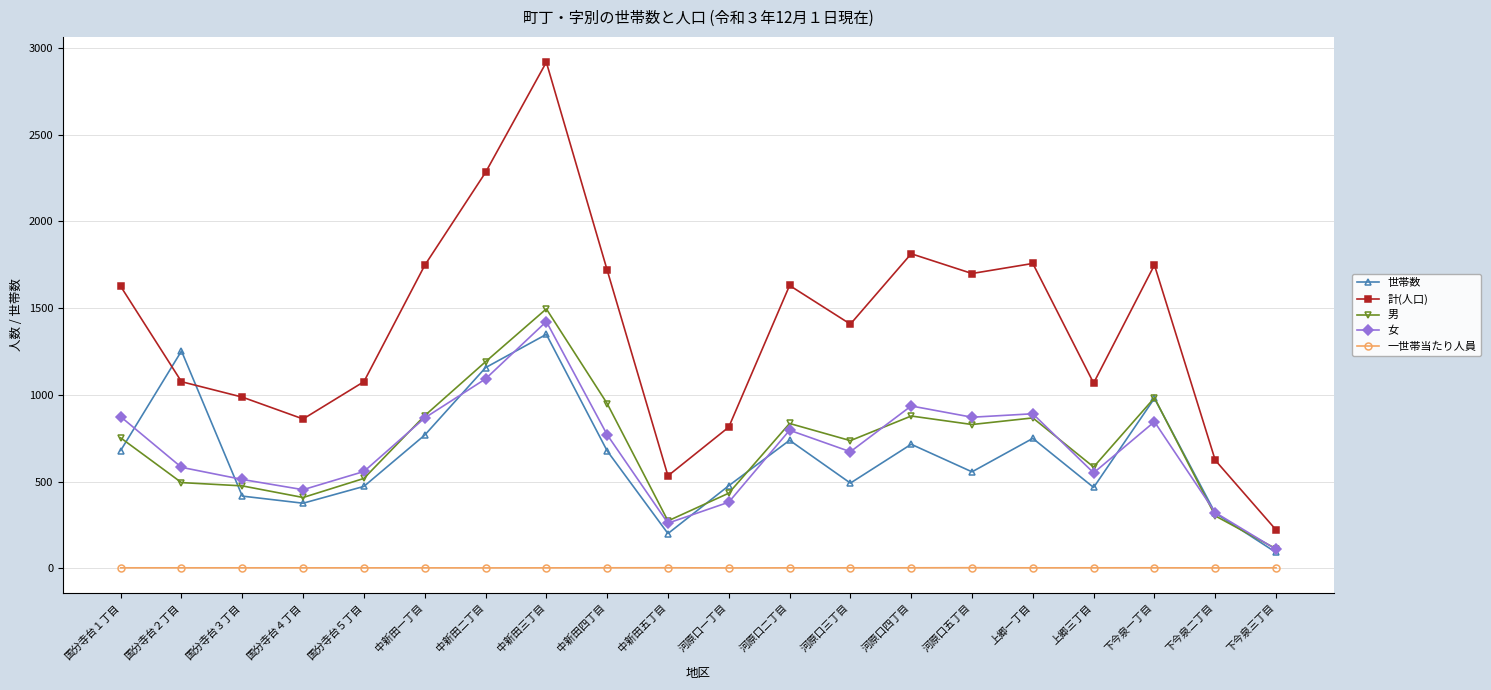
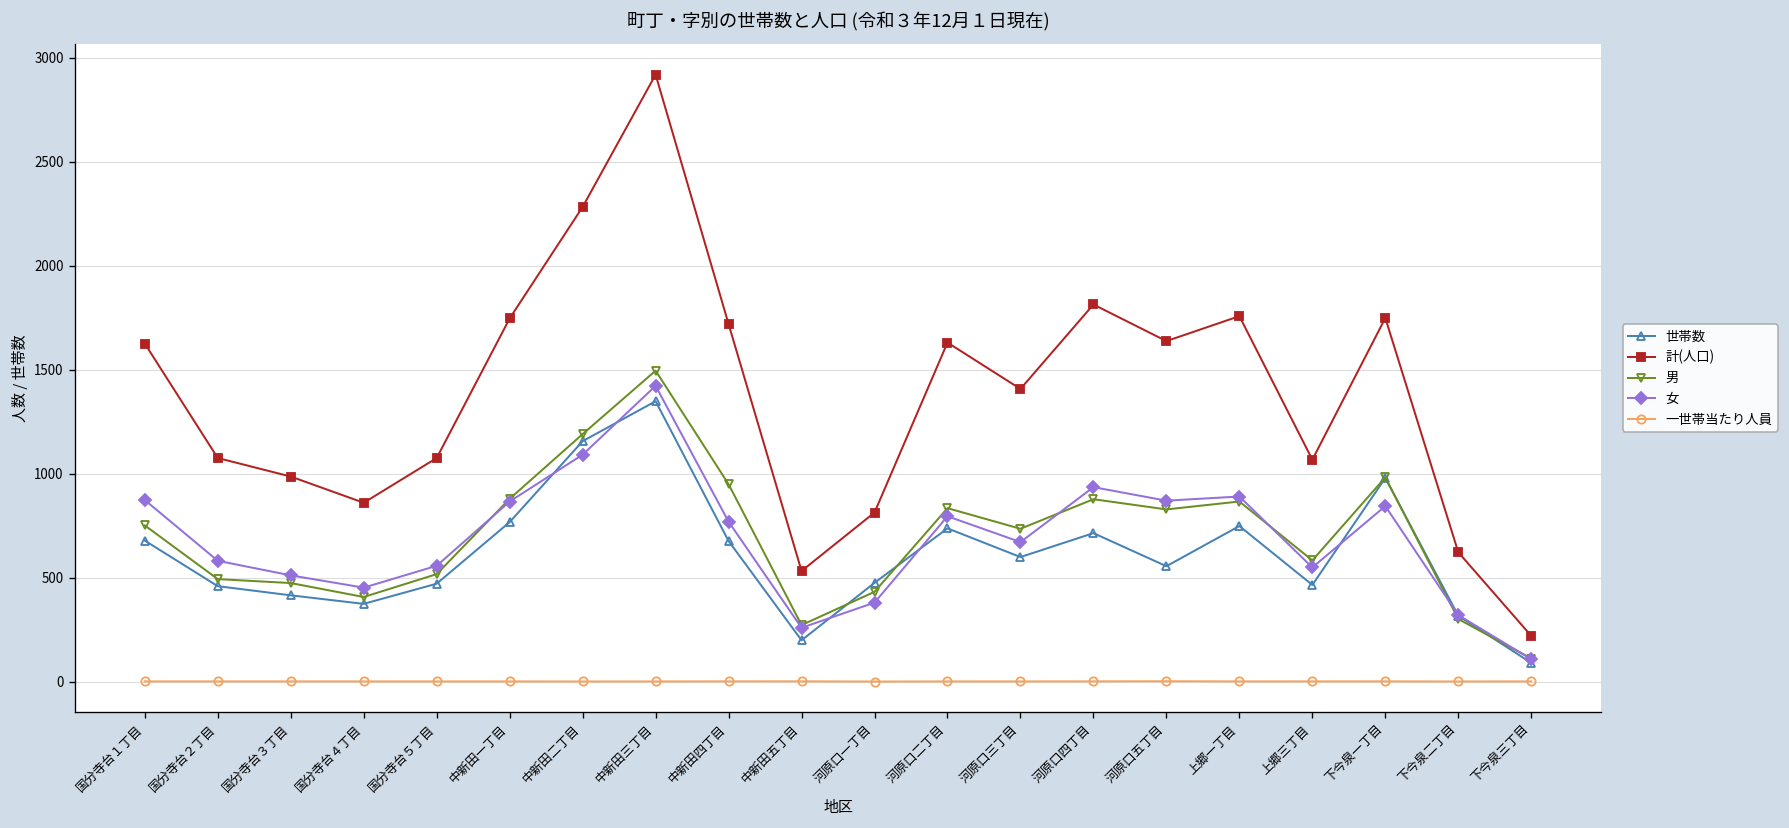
世帯数, 国分寺台２丁目: 1250 -> 460
世帯数, 河原口三丁目: 490 -> 600
計(人口), 河原口五丁目: 1700 -> 1640
